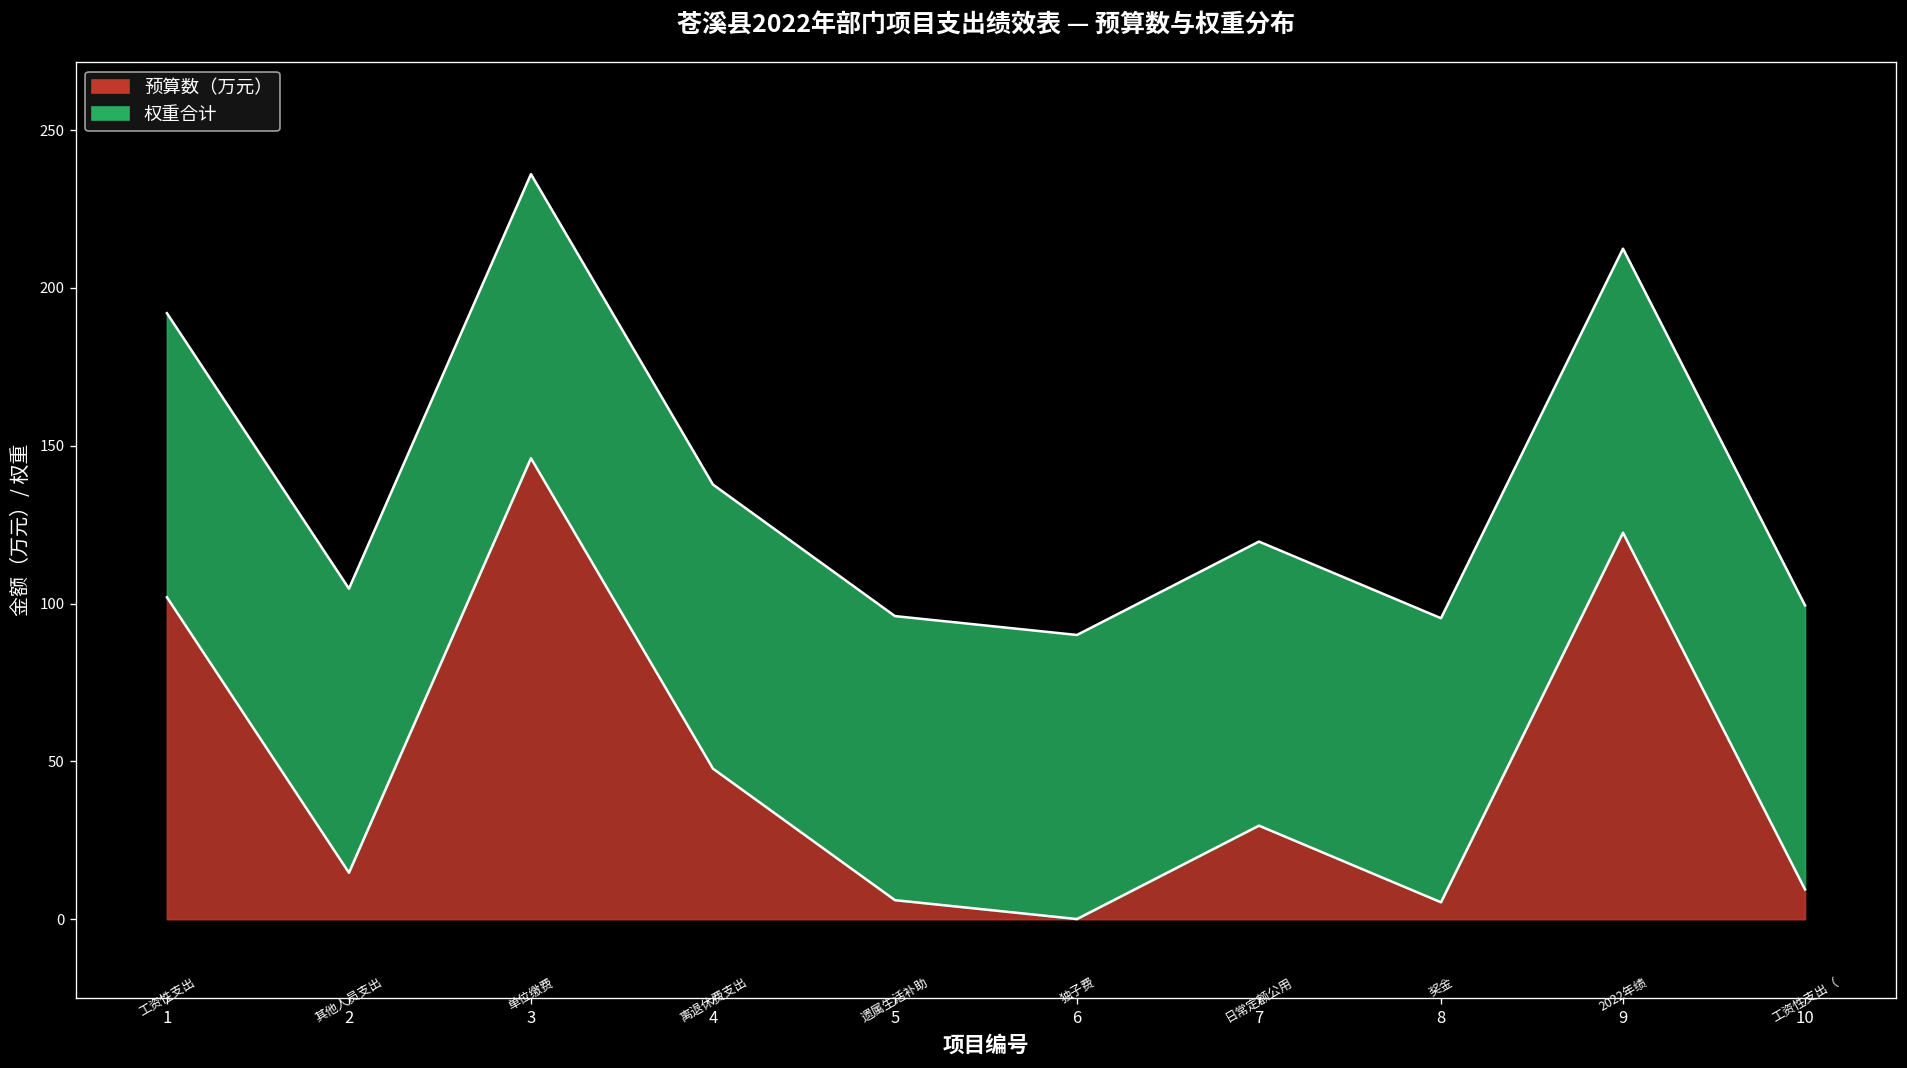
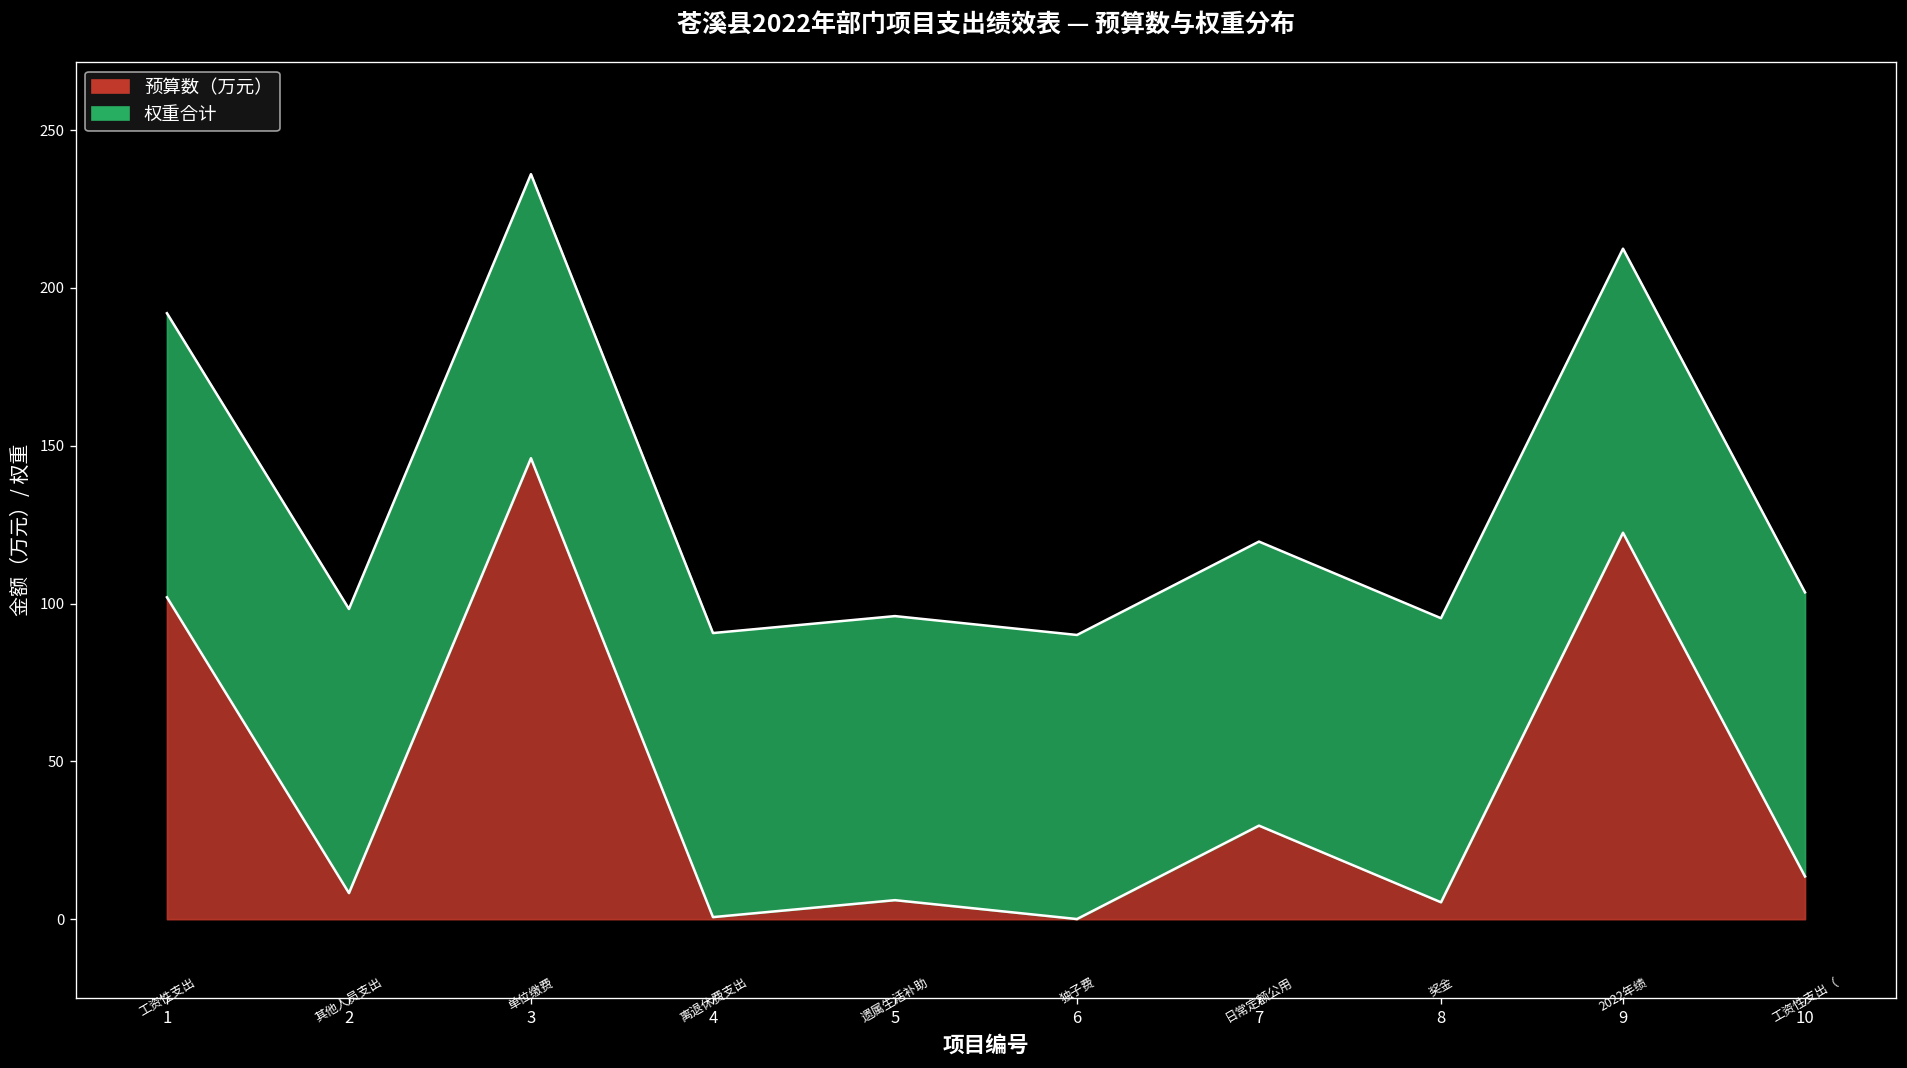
预算数（万元）, 2: 15 -> 8
预算数（万元）, 4: 48 -> 1
预算数（万元）, 10: 9 -> 14
